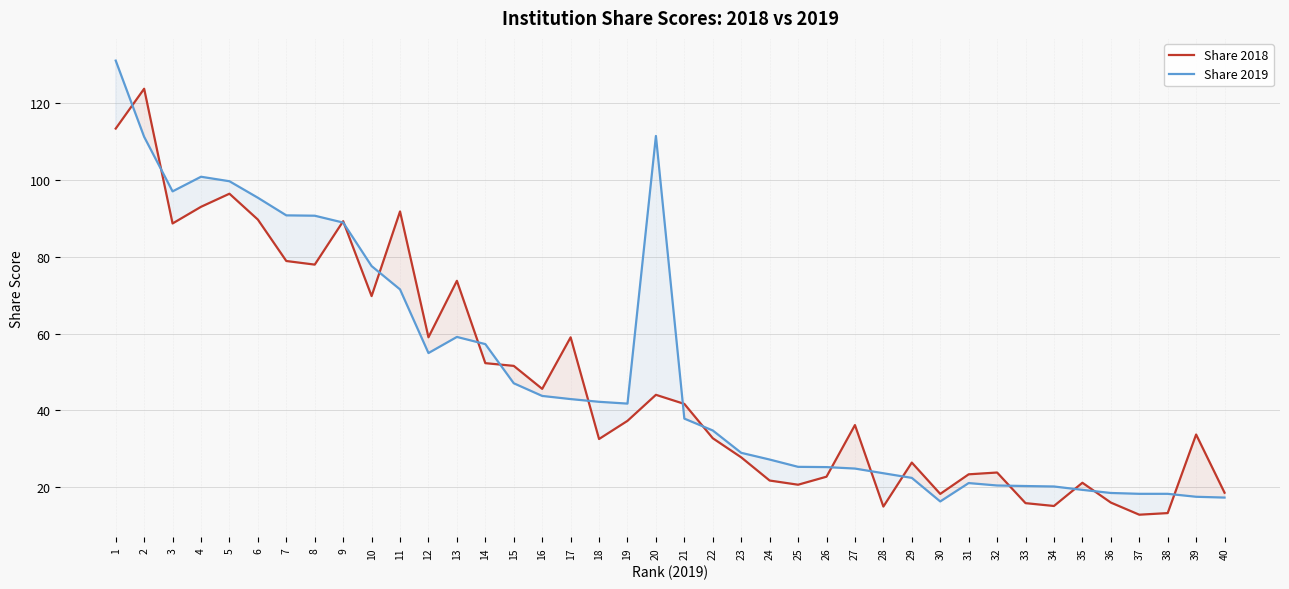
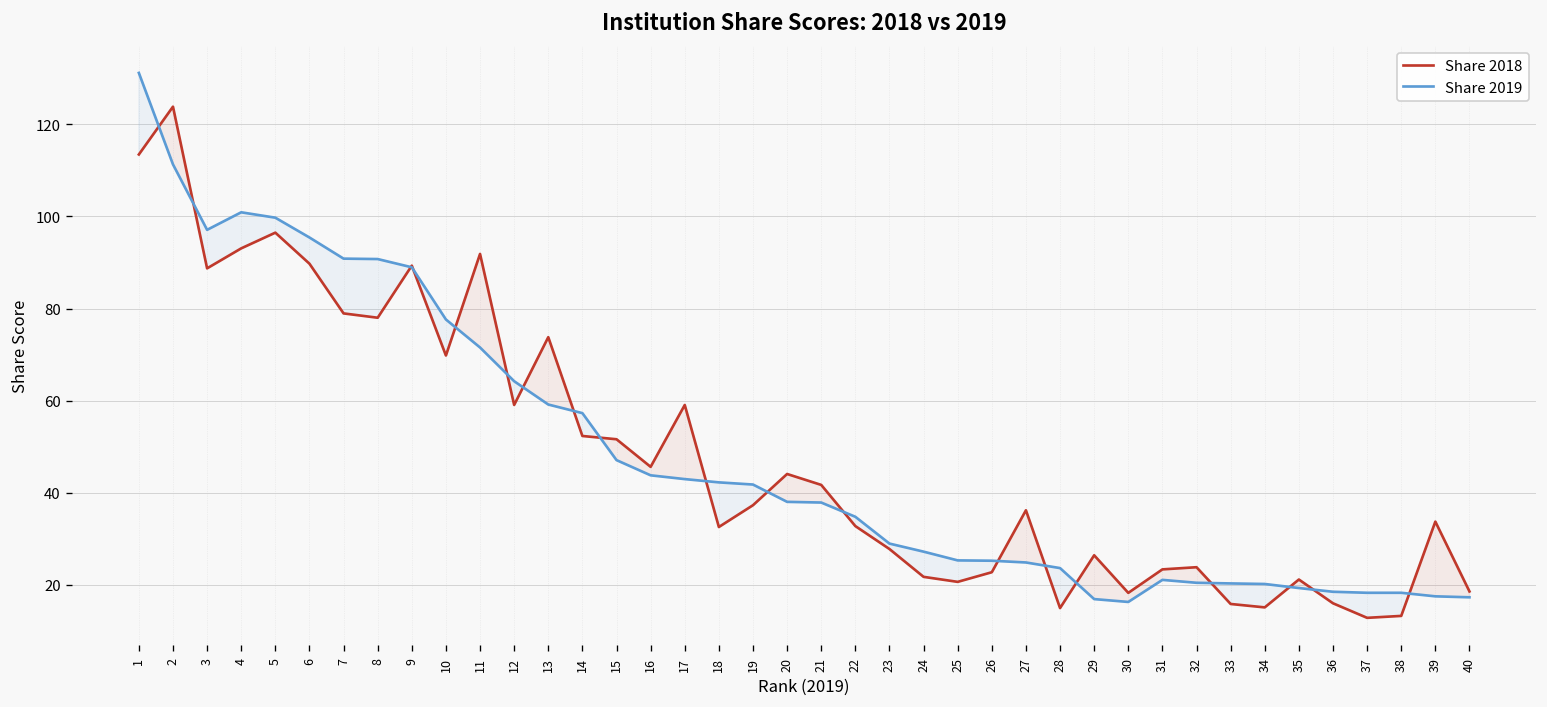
Share 2019, 12: 55 -> 64
Share 2019, 20: 112 -> 38
Share 2019, 29: 22 -> 17
